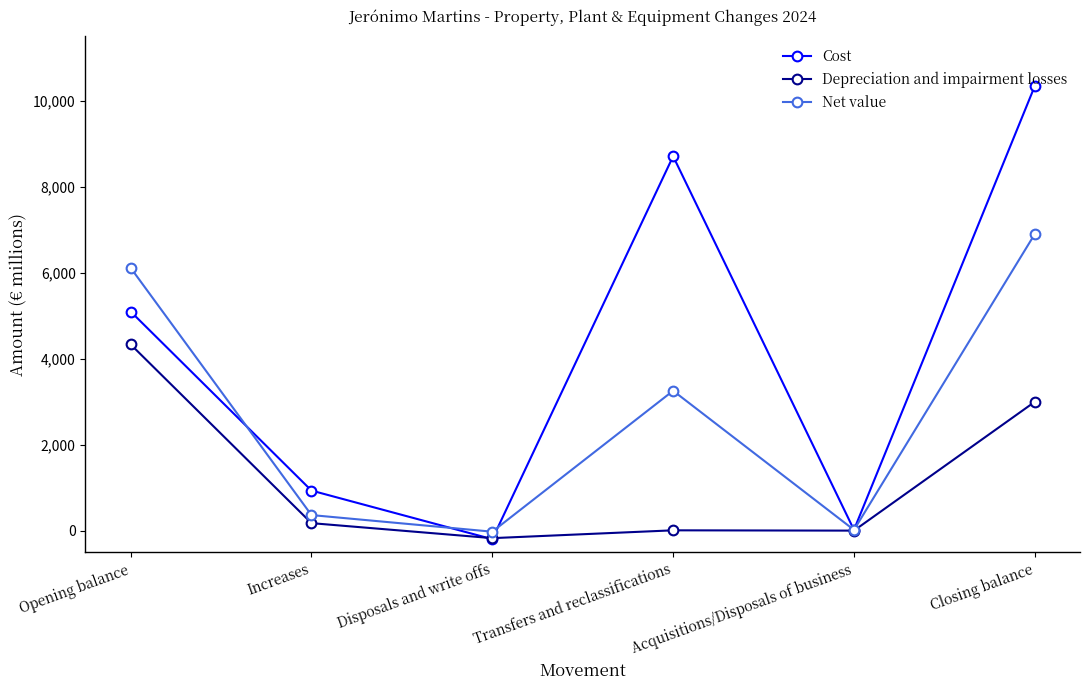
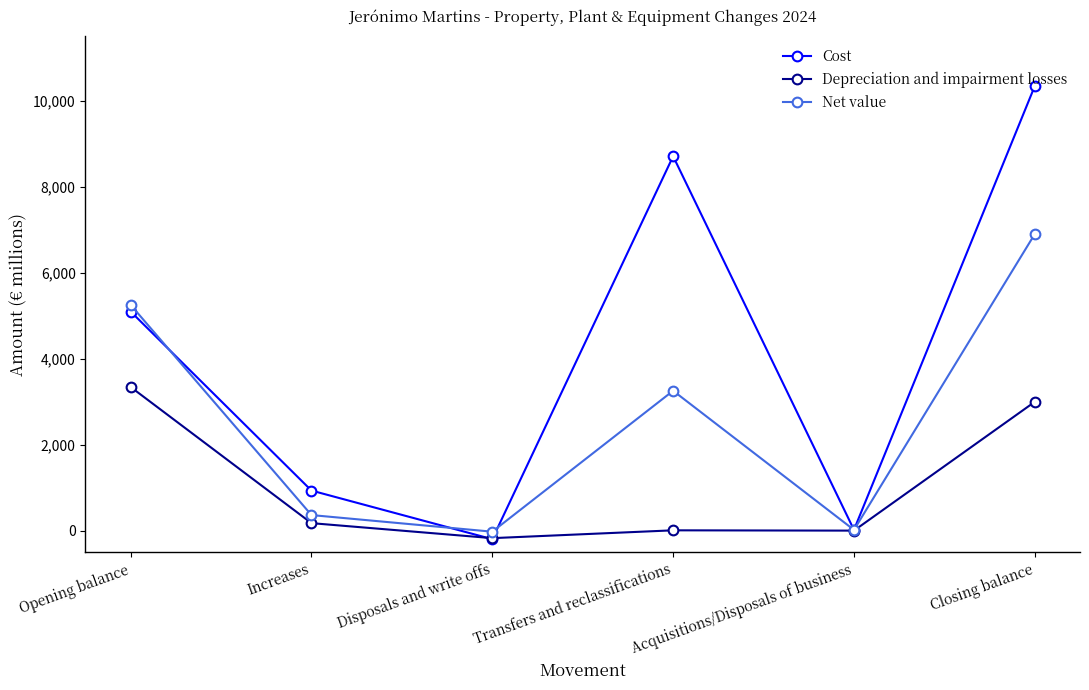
Depreciation and impairment losses, Opening balance: 4,300 -> 3,300
Net value, Opening balance: 6,100 -> 5,300
